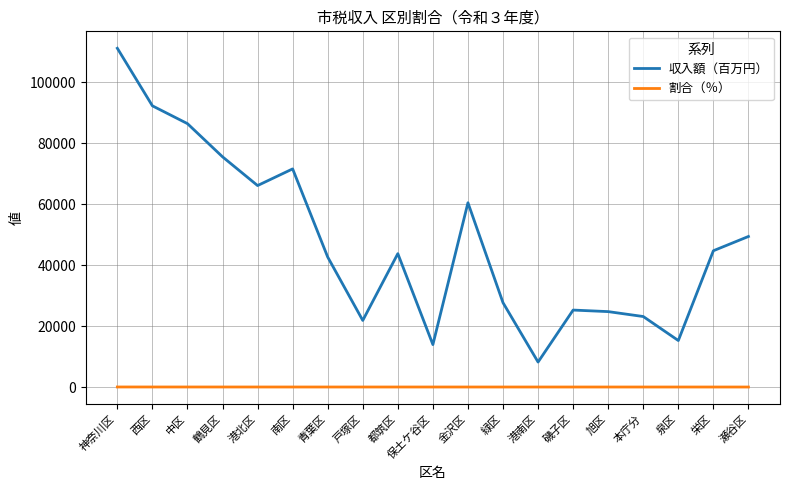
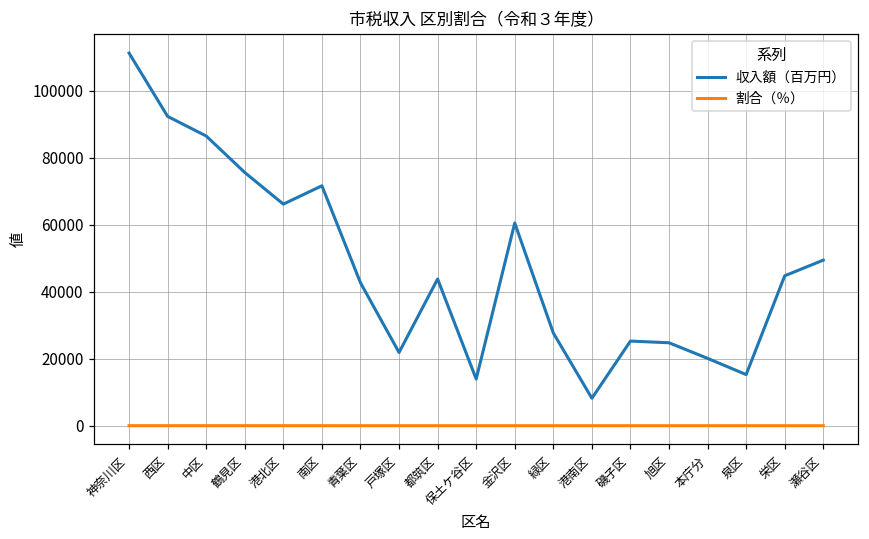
収入額（百万円）, 本庁分: 23000 -> 20000
